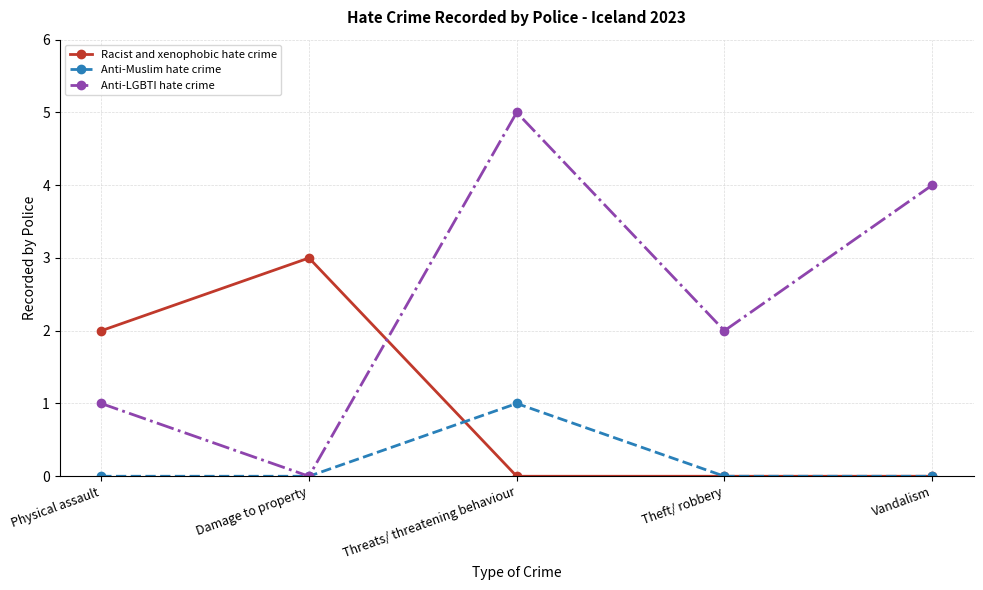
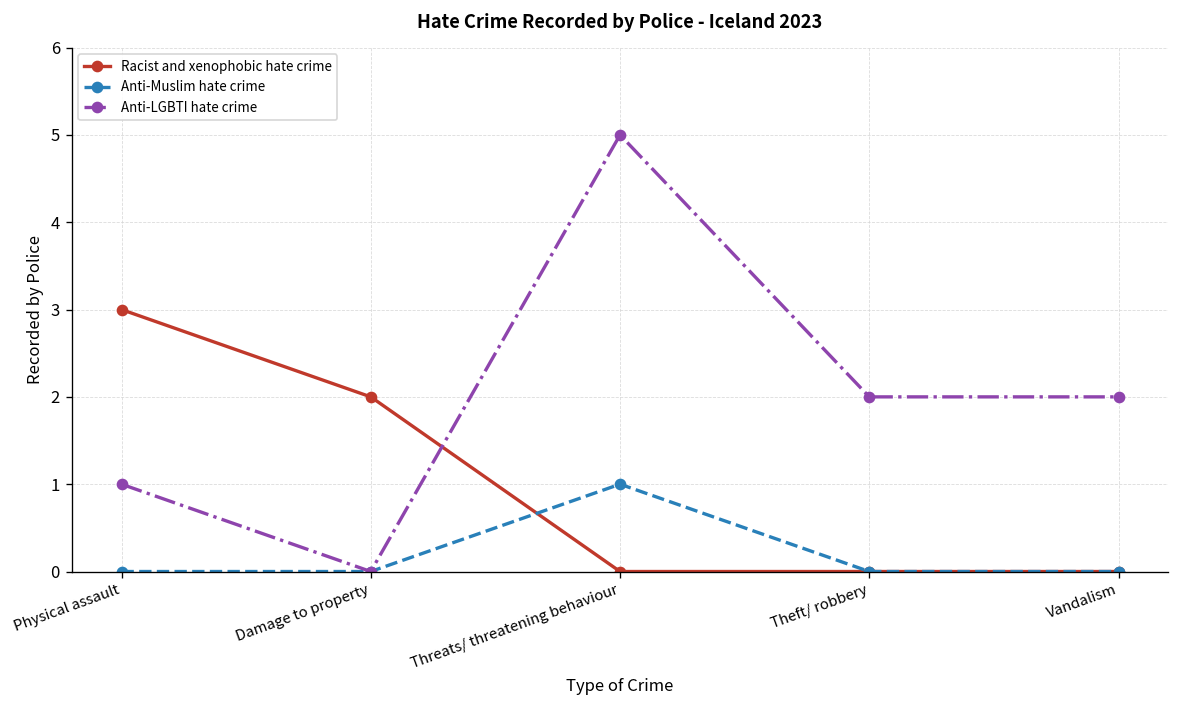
Racist and xenophobic hate crime, Physical assault: 2 -> 3
Racist and xenophobic hate crime, Damage to property: 3 -> 2
Anti-LGBTI hate crime, Vandalism: 4 -> 2
